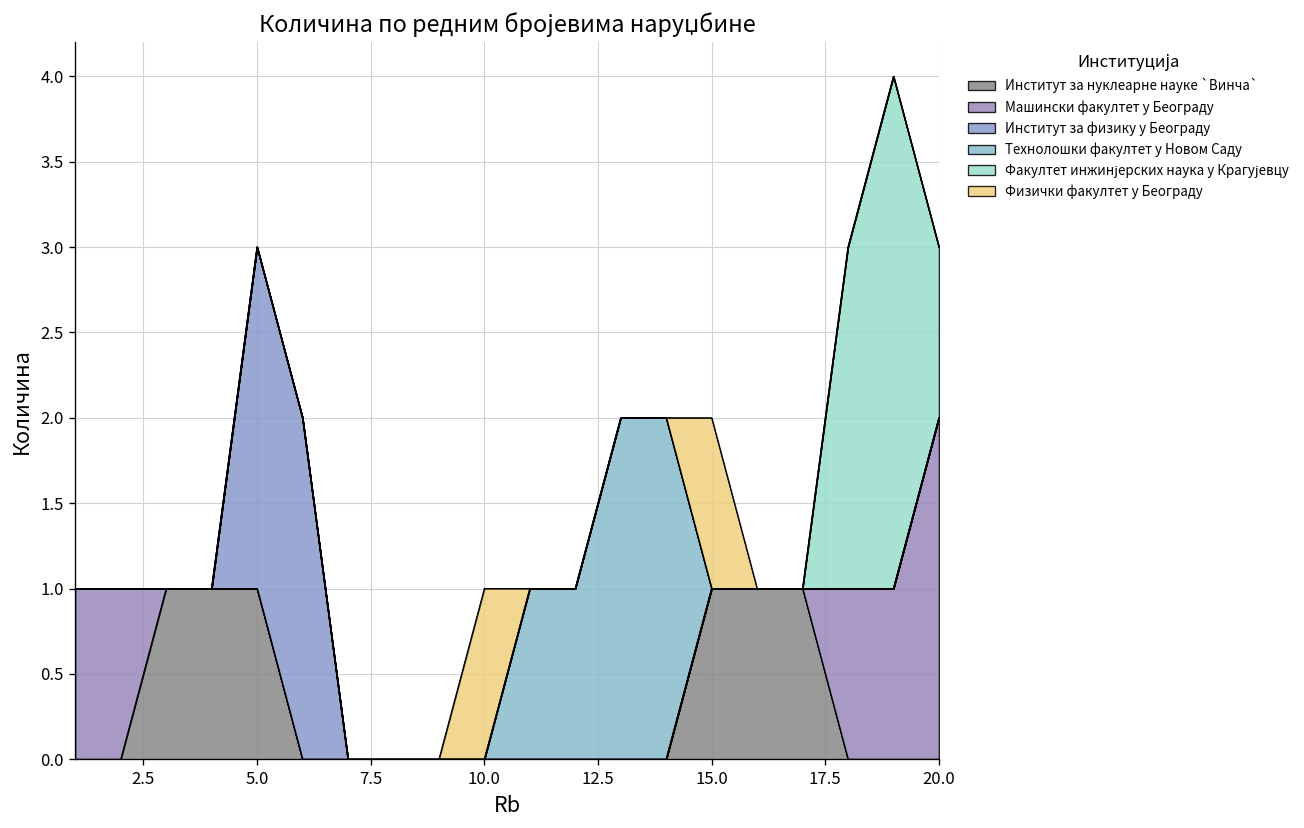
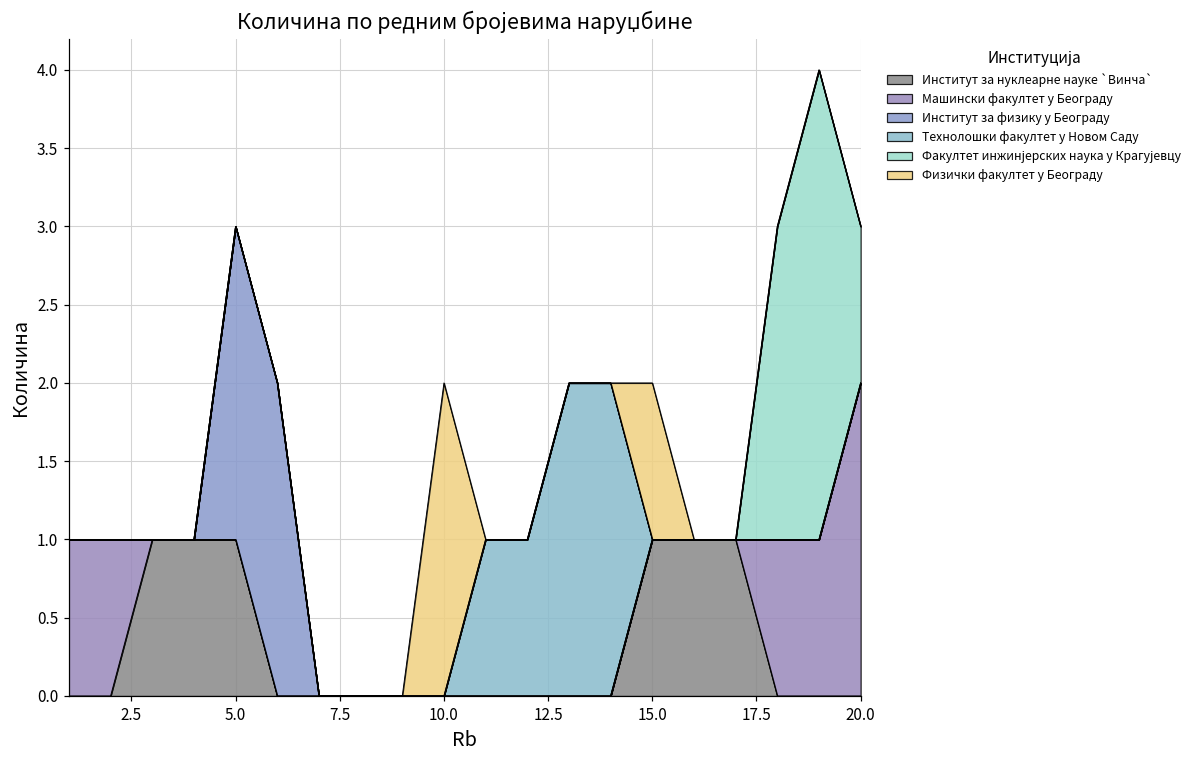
Физички факултет у Београду, 10.0: 1 -> 2
